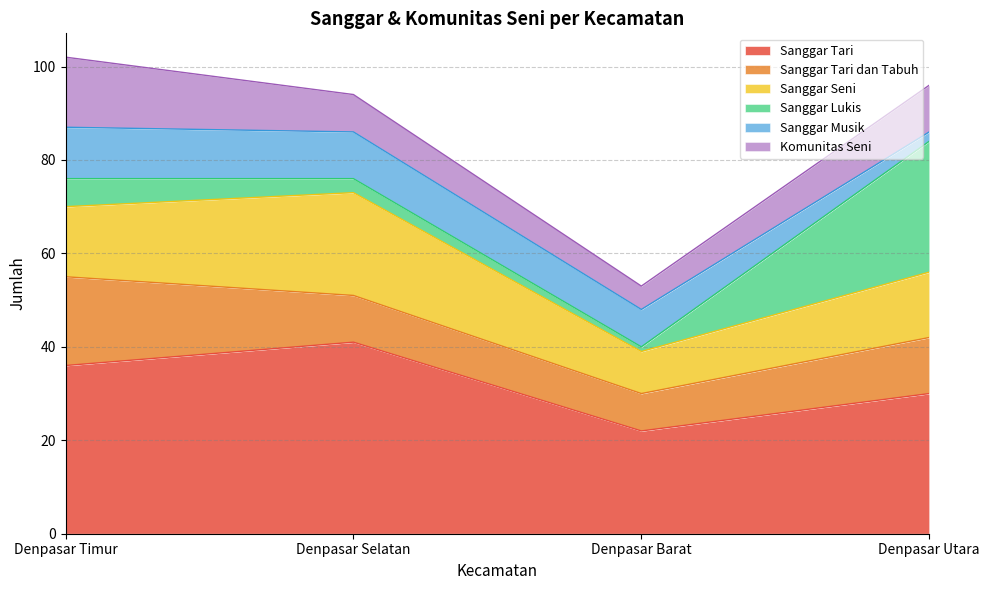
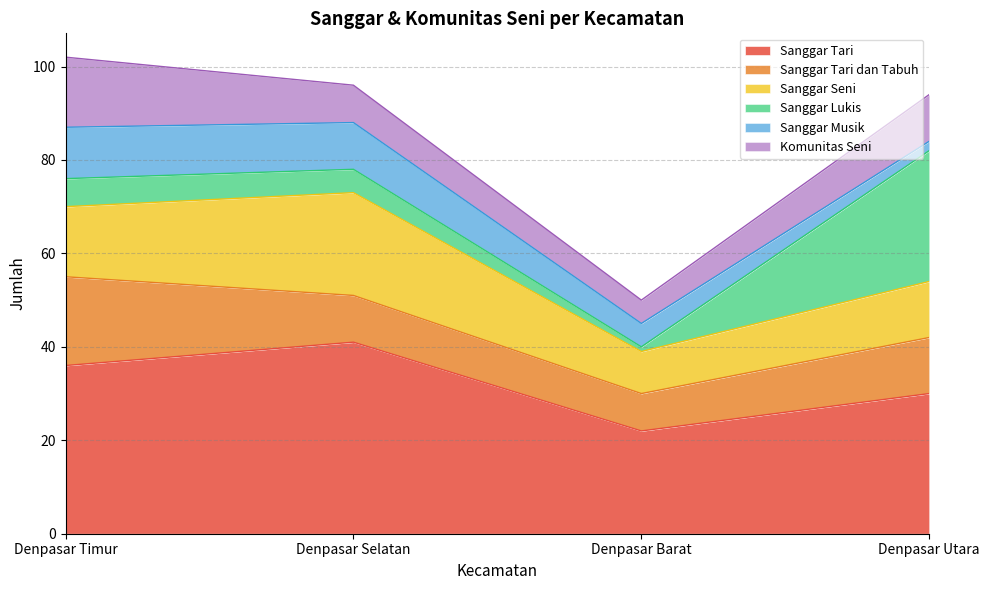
Sanggar Lukis, Denpasar Selatan: 3 -> 5
Sanggar Musik, Denpasar Barat: 8 -> 5
Sanggar Seni, Denpasar Utara: 14 -> 12
